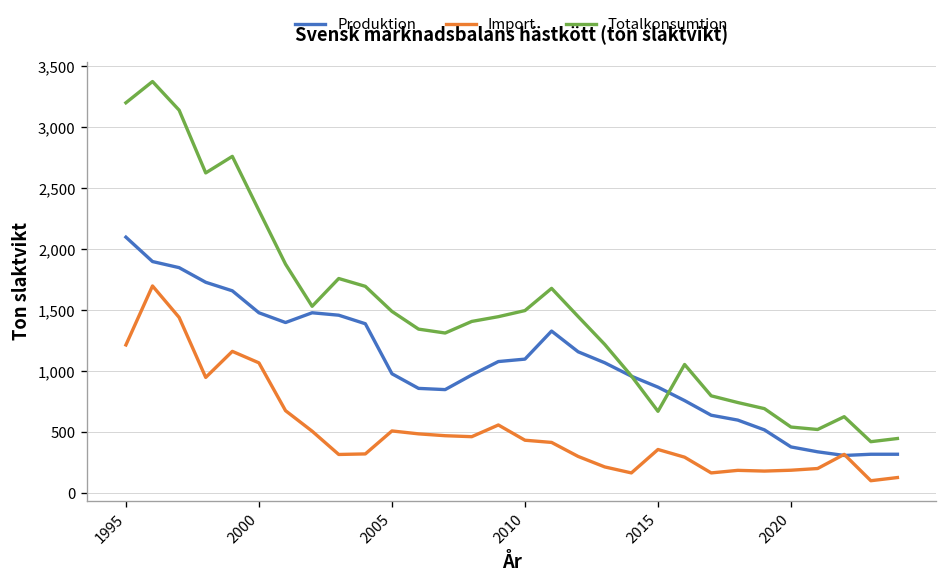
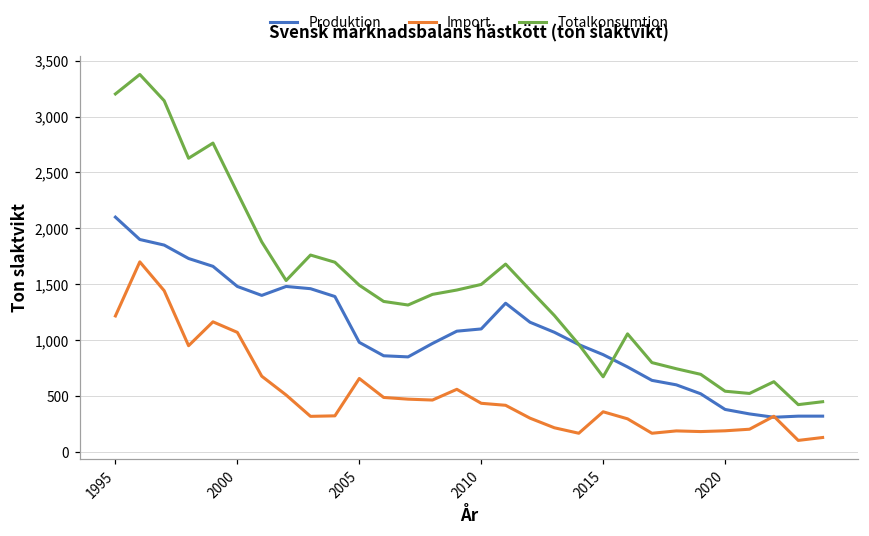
Import, 2005: 510 -> 660
